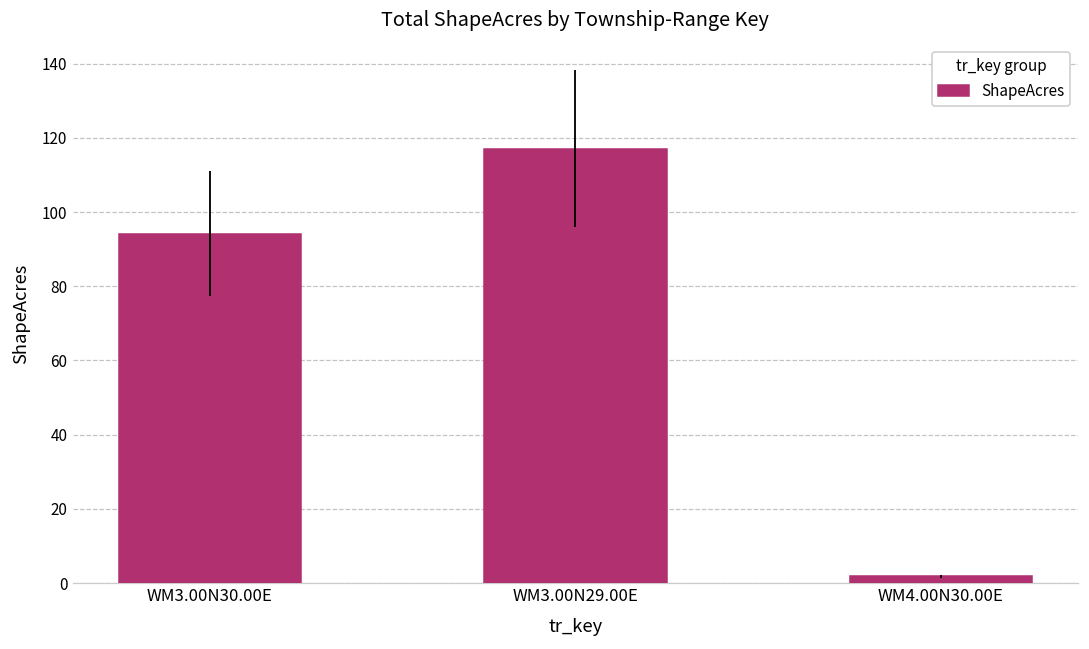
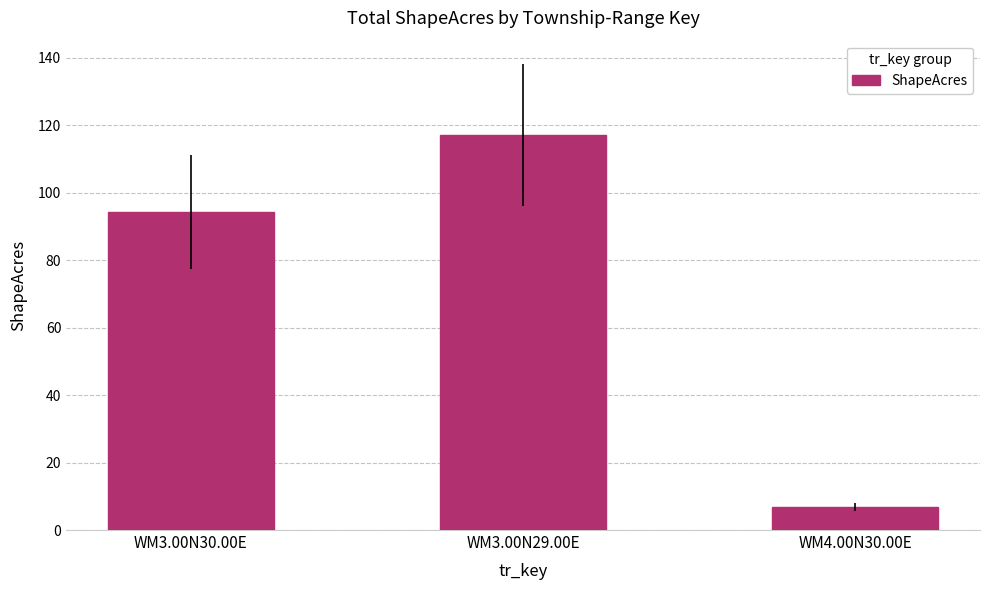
WM4.00N30.00E: 2 -> 7
